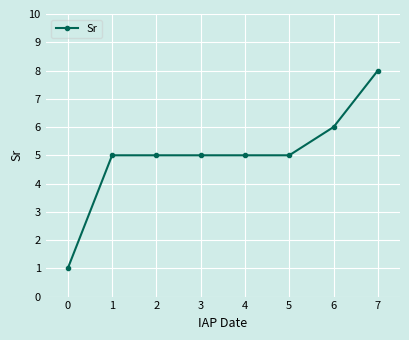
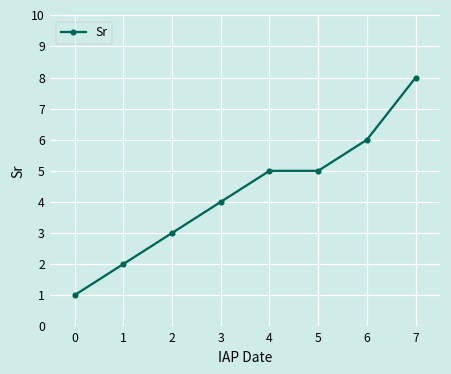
1: 5 -> 2
2: 5 -> 3
3: 5 -> 4
